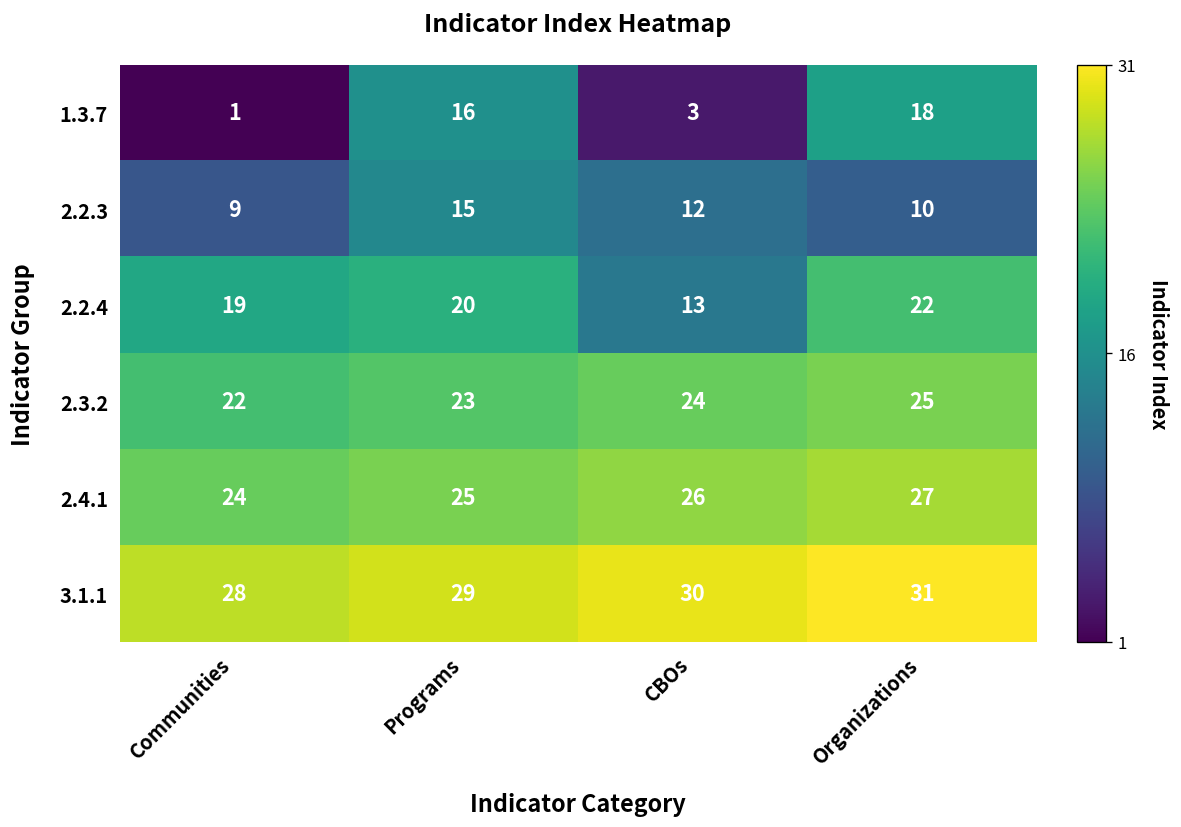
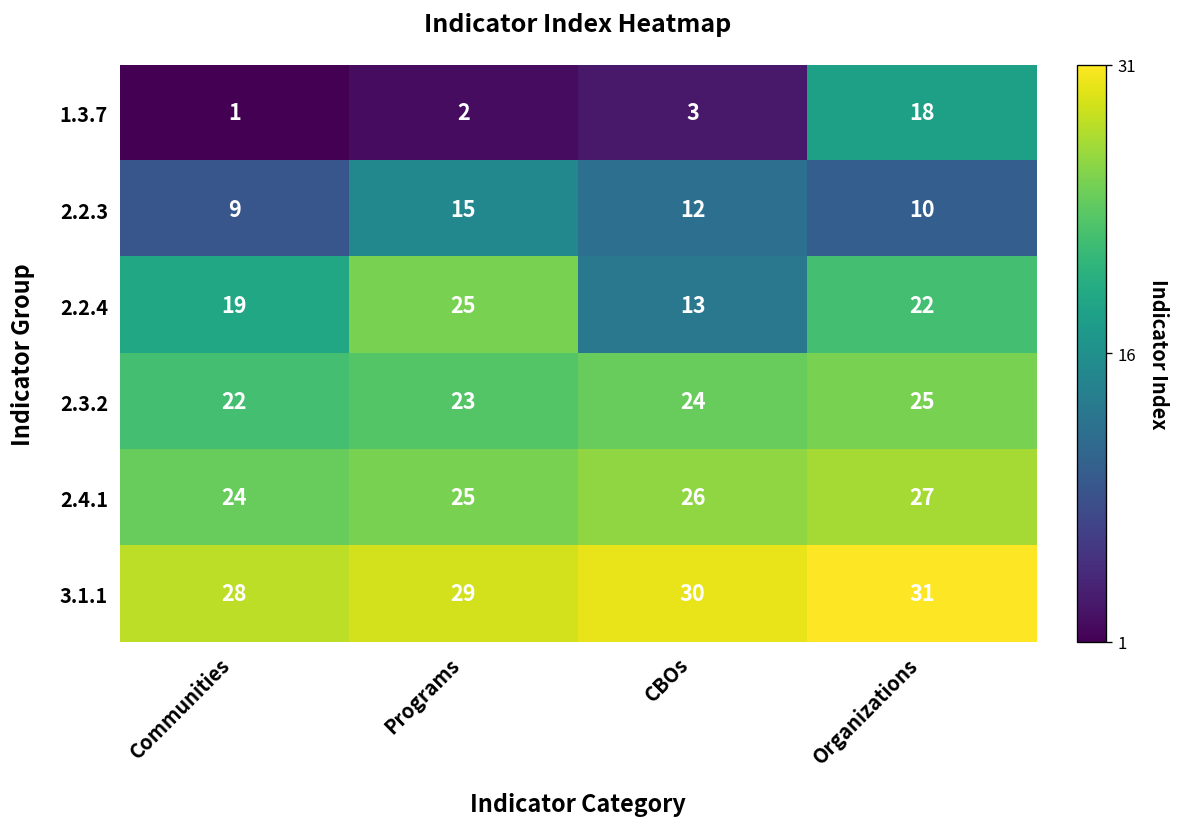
1.3.7, Programs: 16 -> 2
2.2.4, Programs: 20 -> 25
